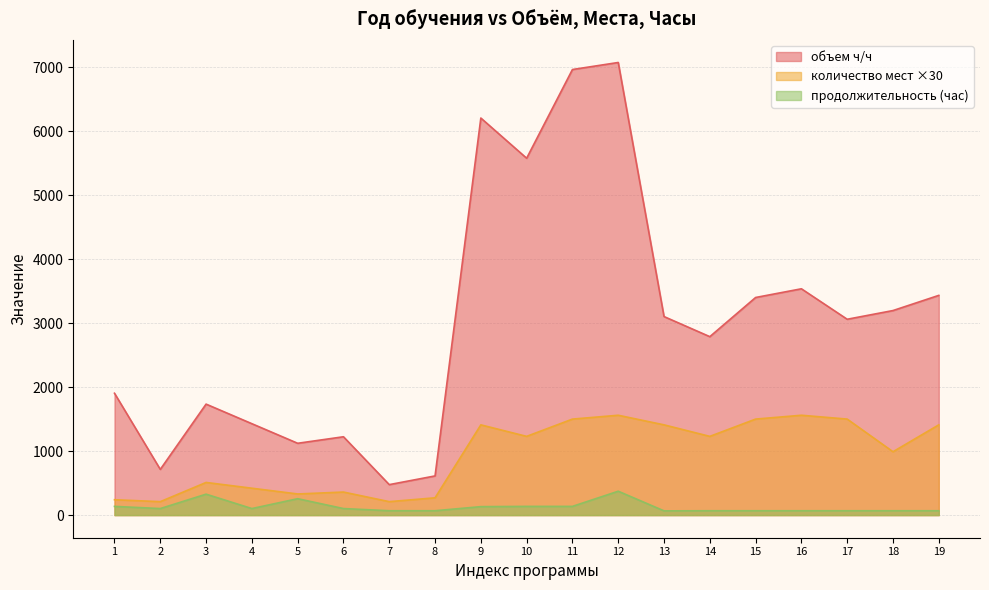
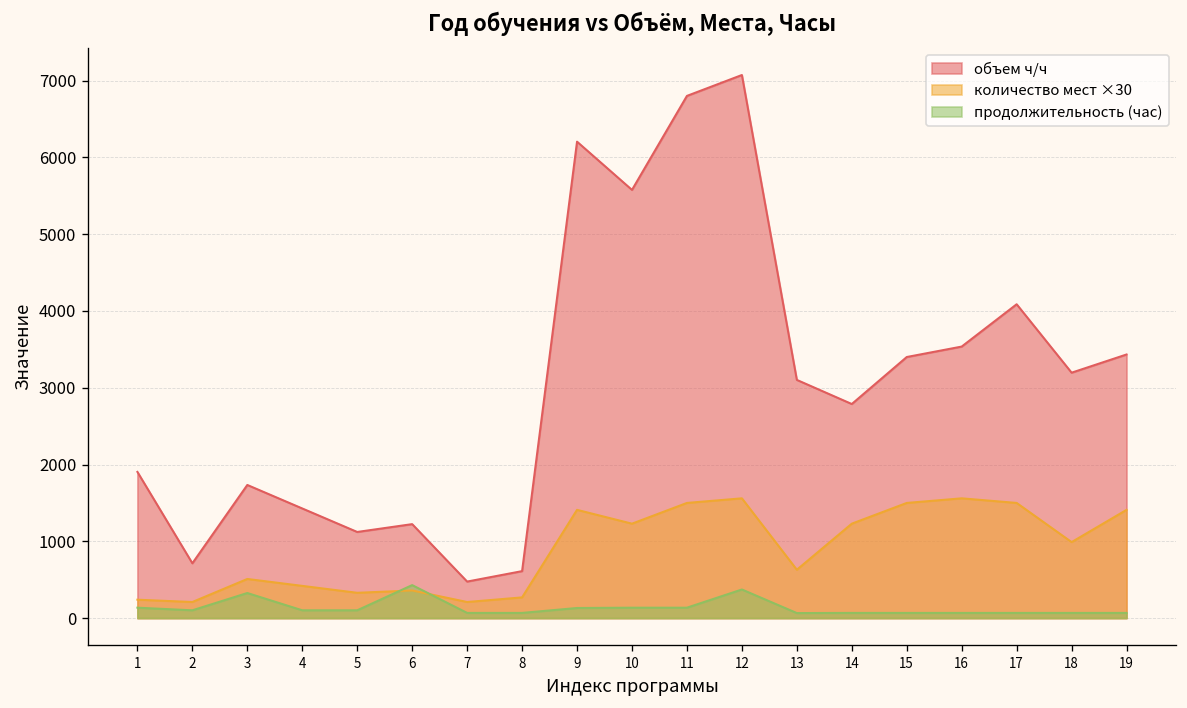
продолжительность (час), 5: 300 -> 100
продолжительность (час), 6: 100 -> 400
объем ч/ч, 11: 7000 -> 6800
количество мест ×30, 13: 1400 -> 600
объем ч/ч, 17: 3100 -> 4100
